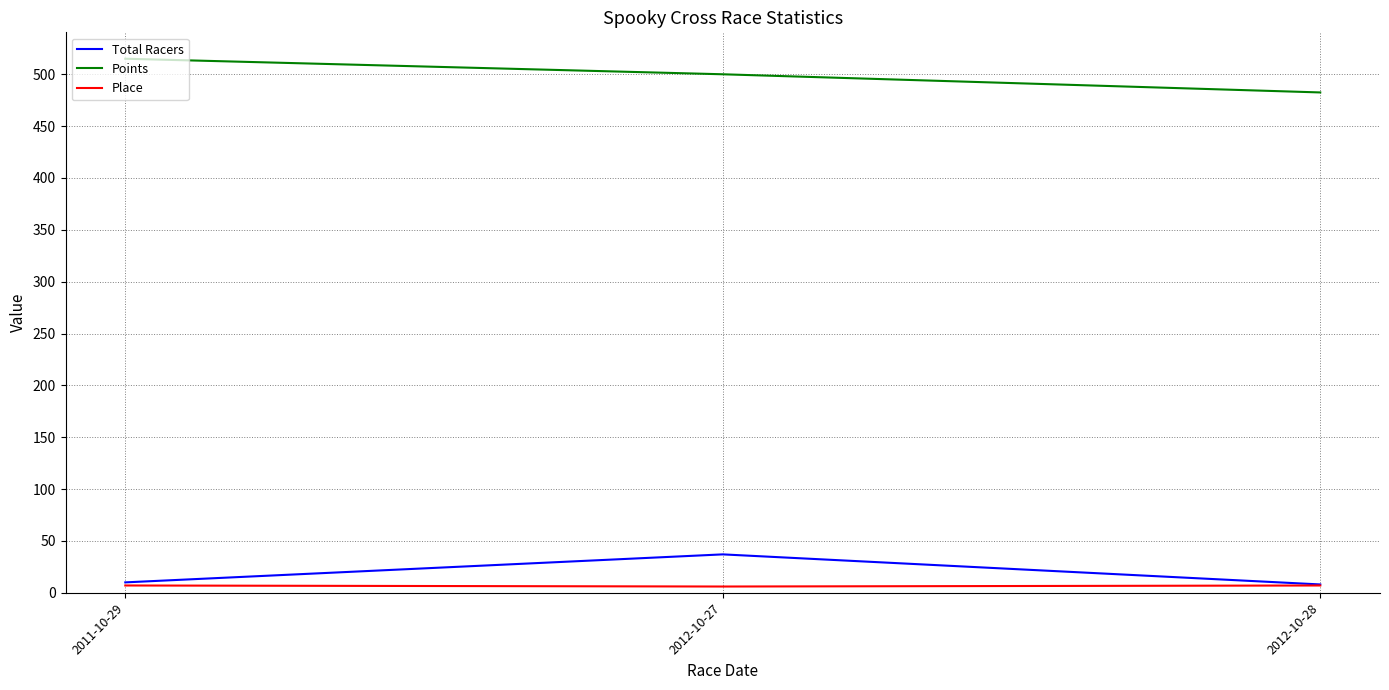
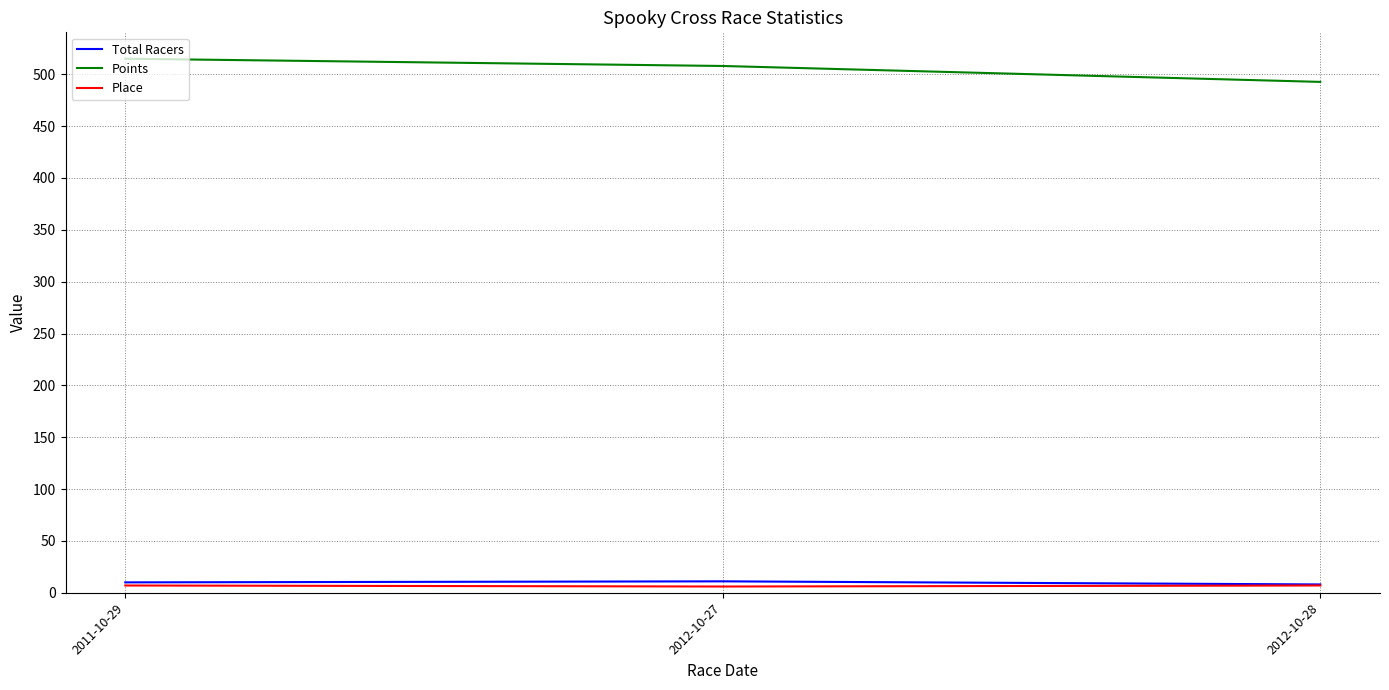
Total Racers, 2012-10-27: 37 -> 11
Points, 2012-10-27: 500 -> 508
Points, 2012-10-28: 482 -> 493
